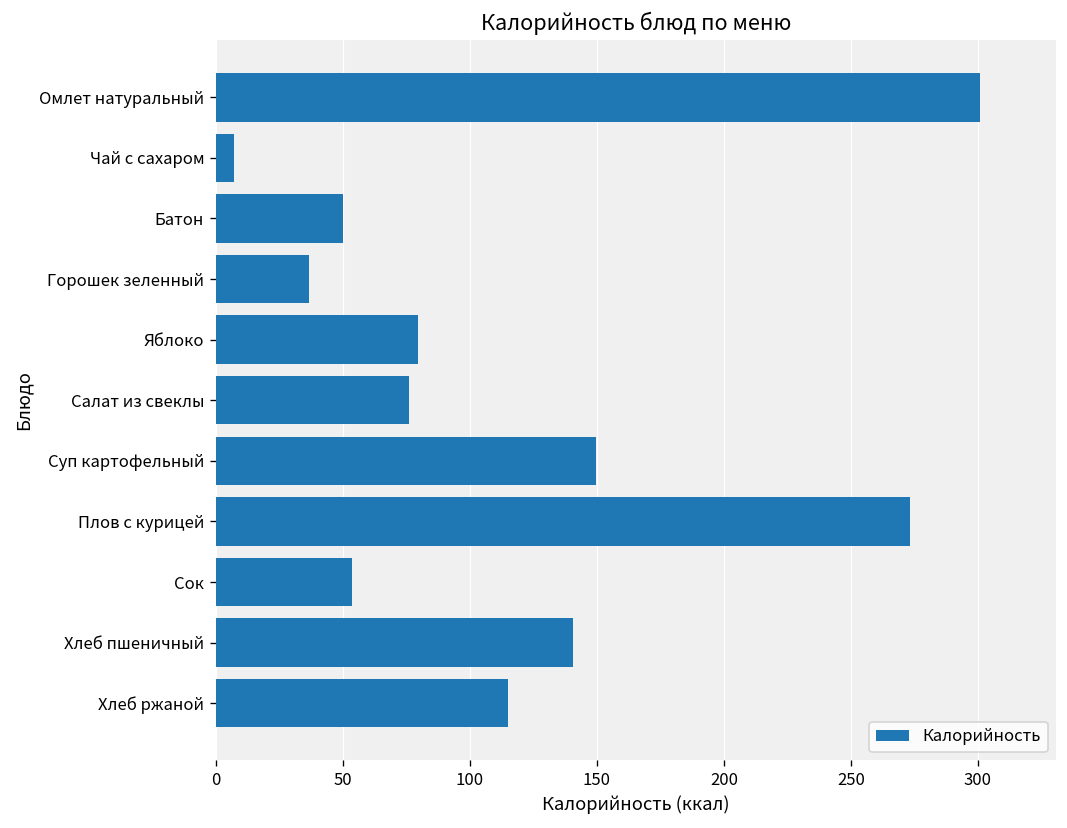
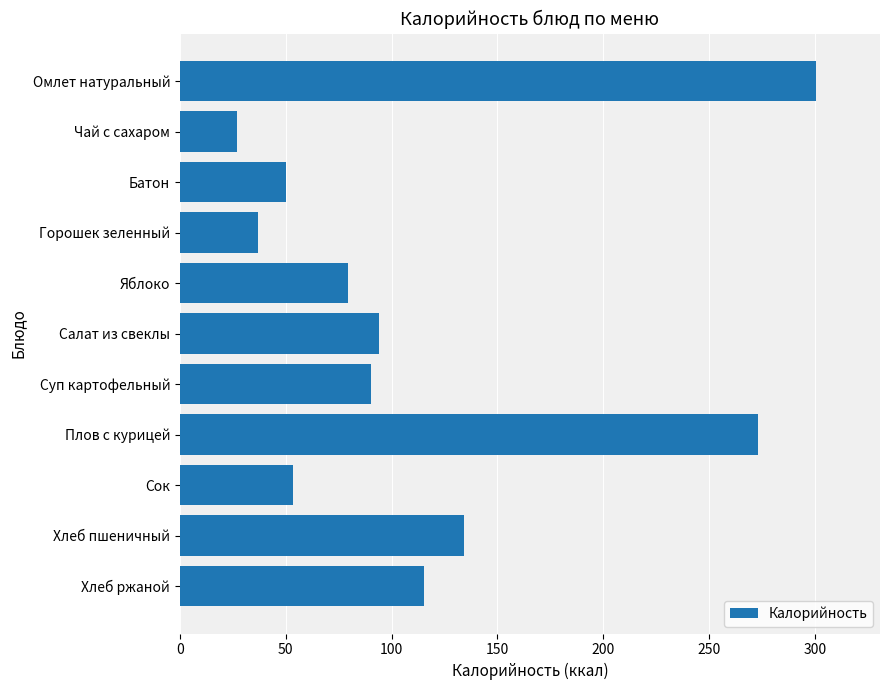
Чай с сахаром: 7 -> 27
Салат из свеклы: 76 -> 94
Суп картофельный: 150 -> 90
Хлеб пшеничный: 141 -> 134
